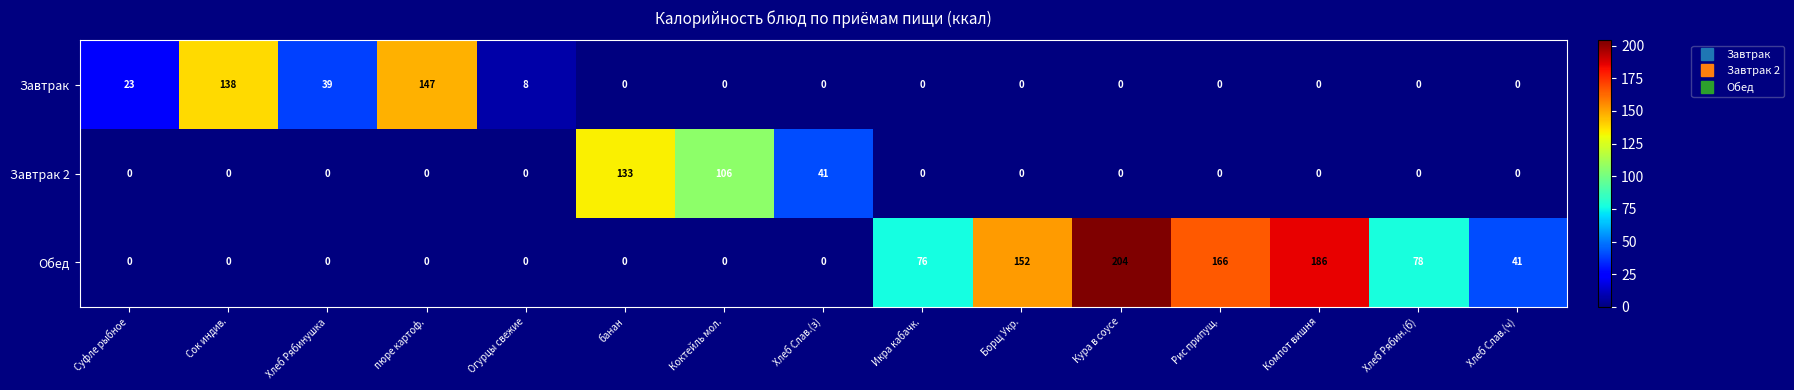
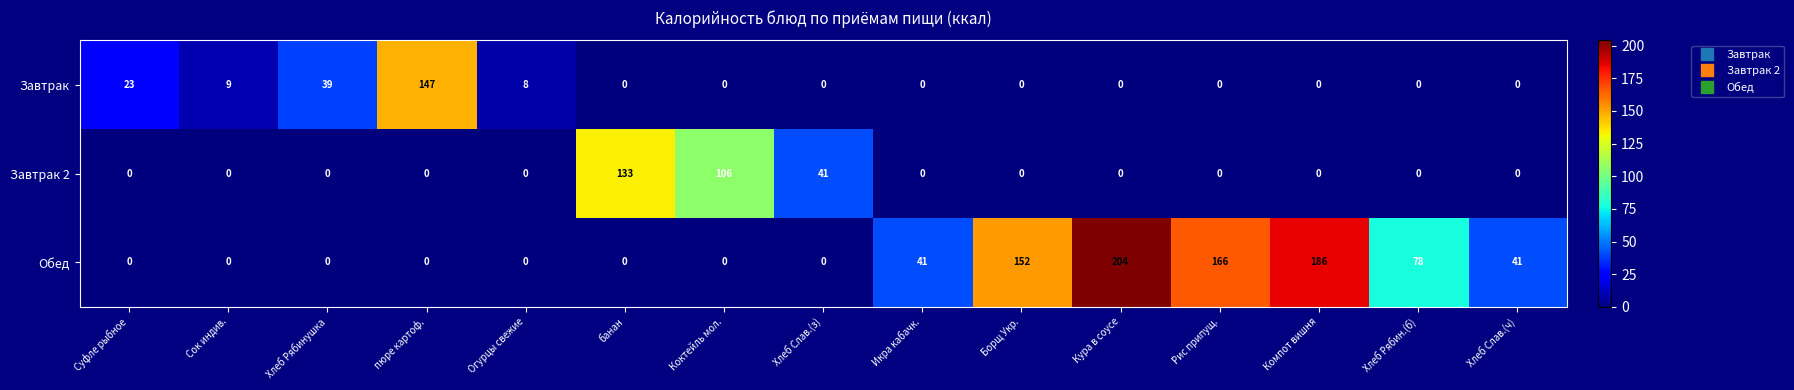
Завтрак, Сок индив.: 138 -> 9
Обед, Икра кабачк.: 76 -> 41
